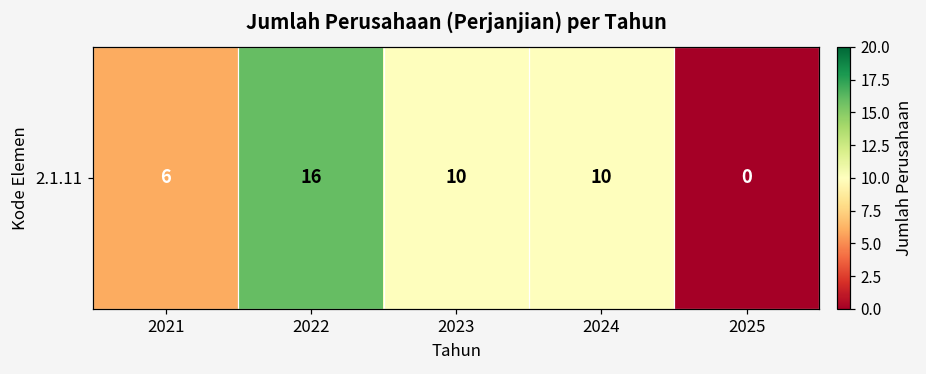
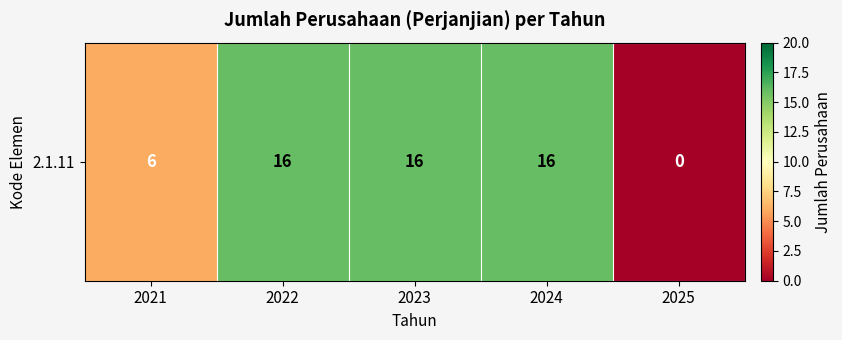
2.1.11, 2023: 10 -> 16
2.1.11, 2024: 10 -> 16
